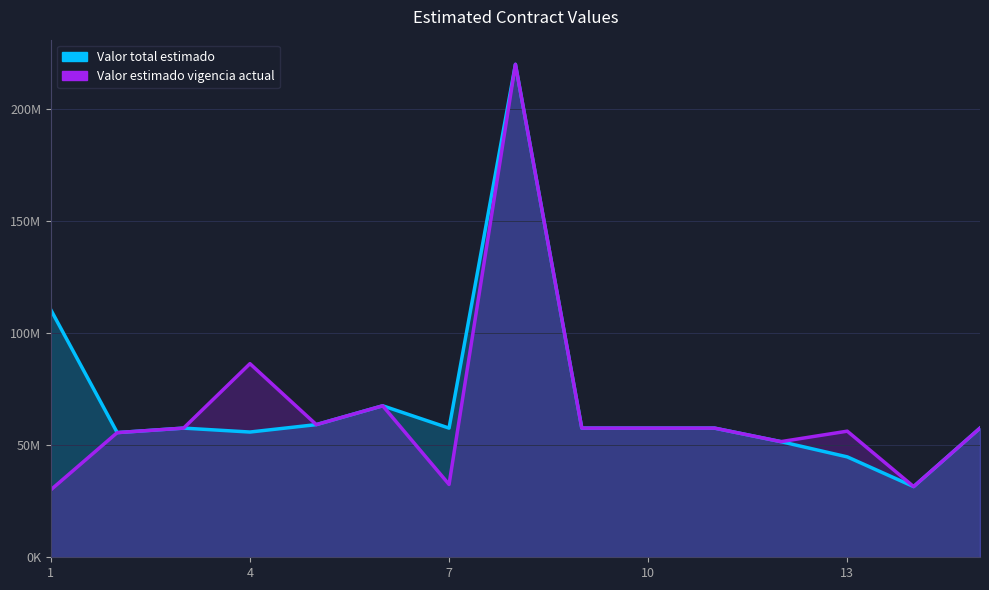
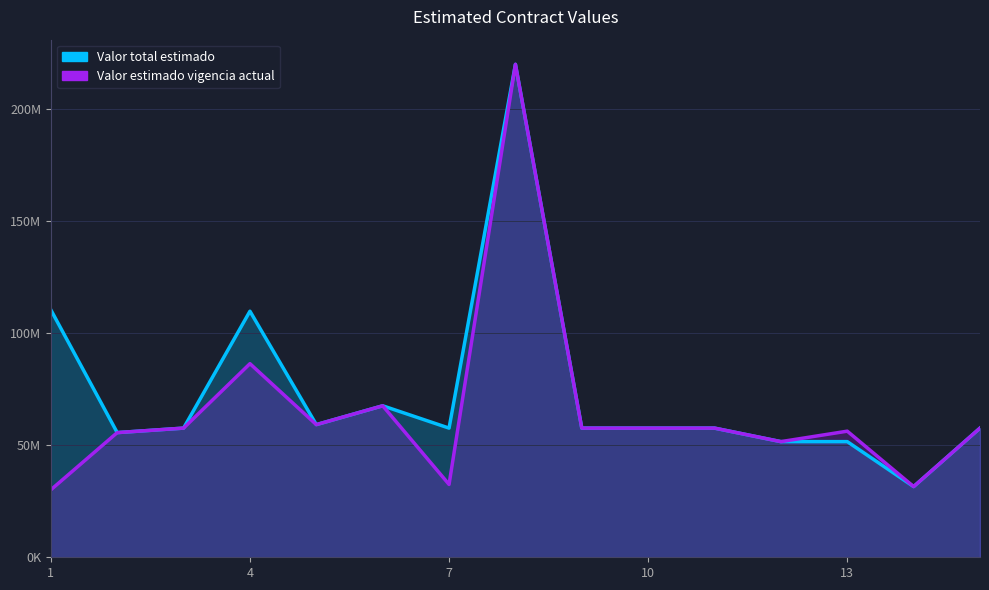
Valor total estimado, 4: 56000000 -> 110000000
Valor total estimado, 13: 45000000 -> 52000000
